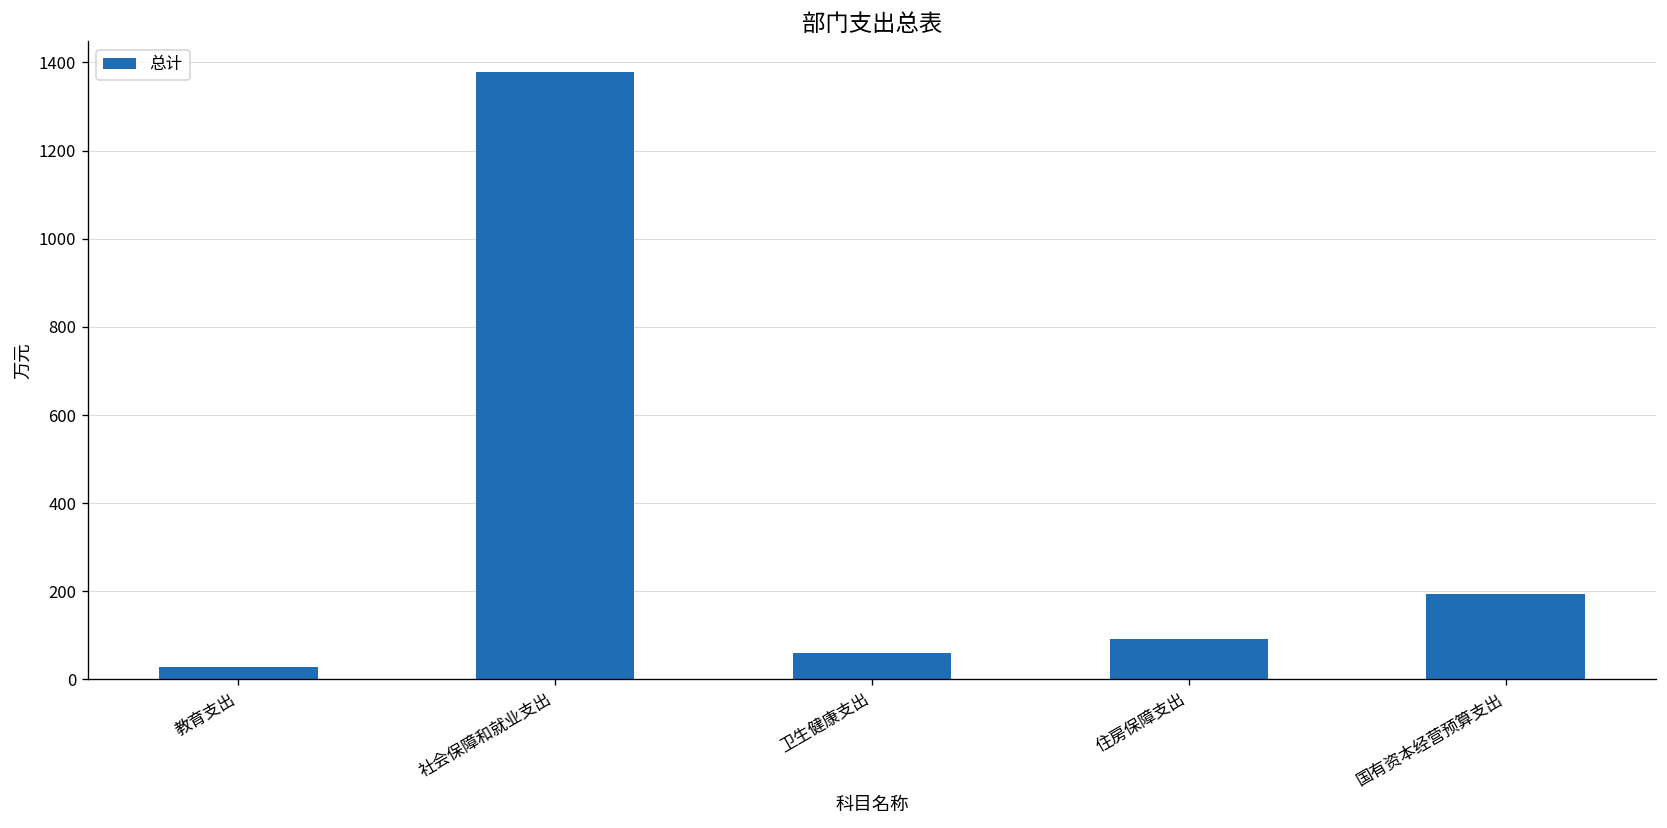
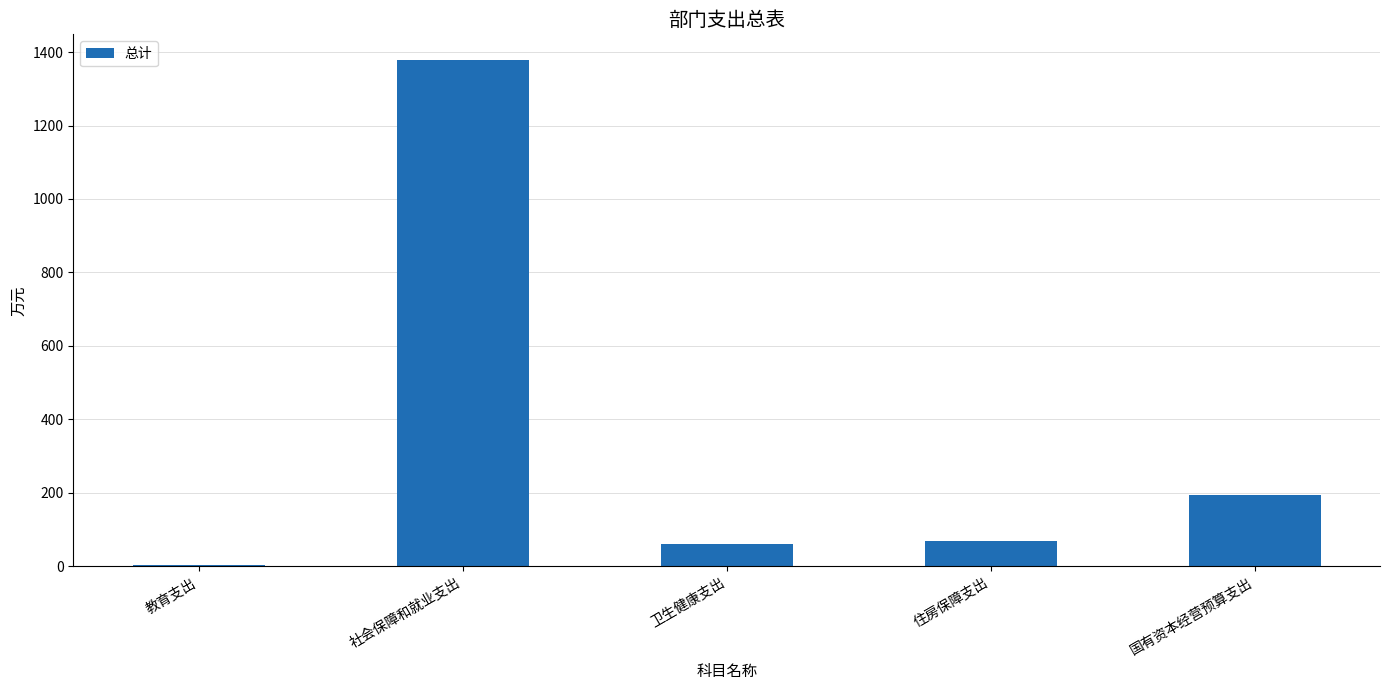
教育支出: 30 -> 0
住房保障支出: 90 -> 70
